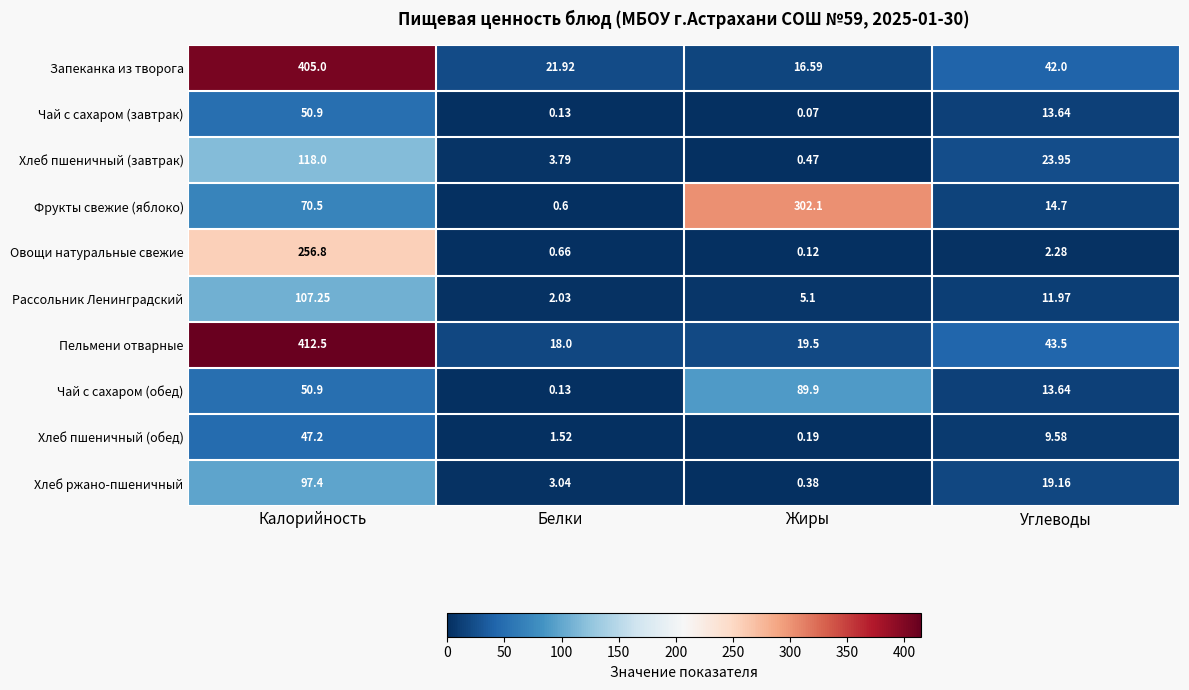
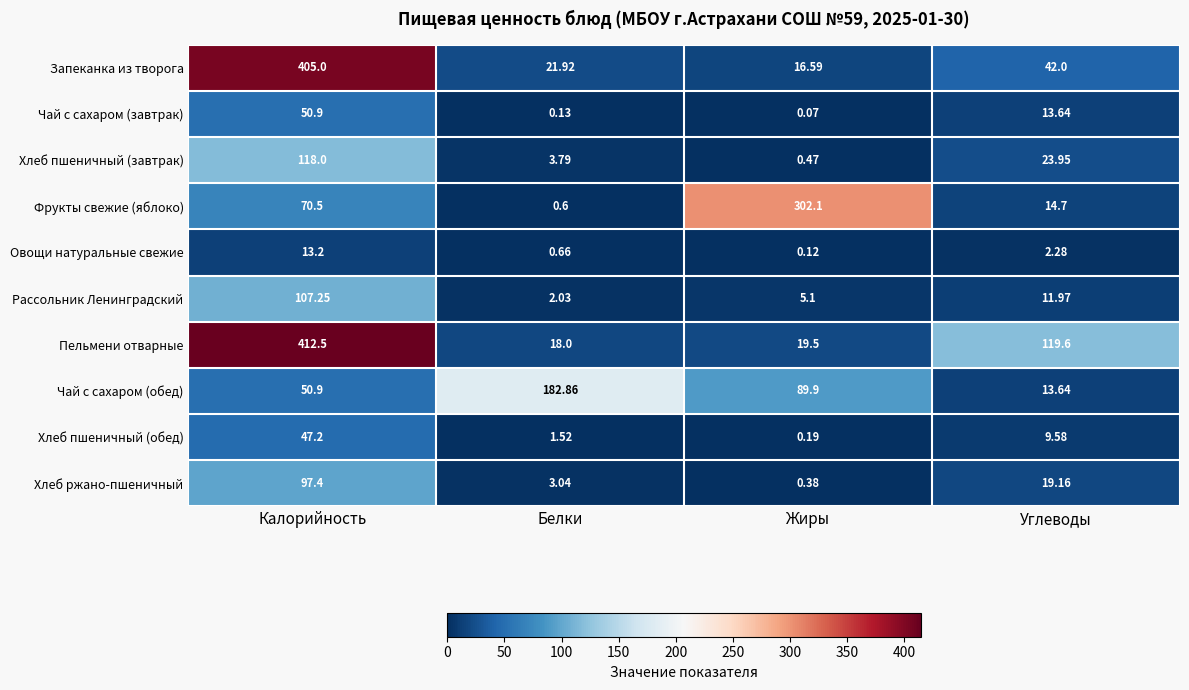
Овощи натуральные свежие, Калорийность: 256.8 -> 13.2
Пельмени отварные, Углеводы: 43.5 -> 119.6
Чай с сахаром (обед), Белки: 0.13 -> 182.86
